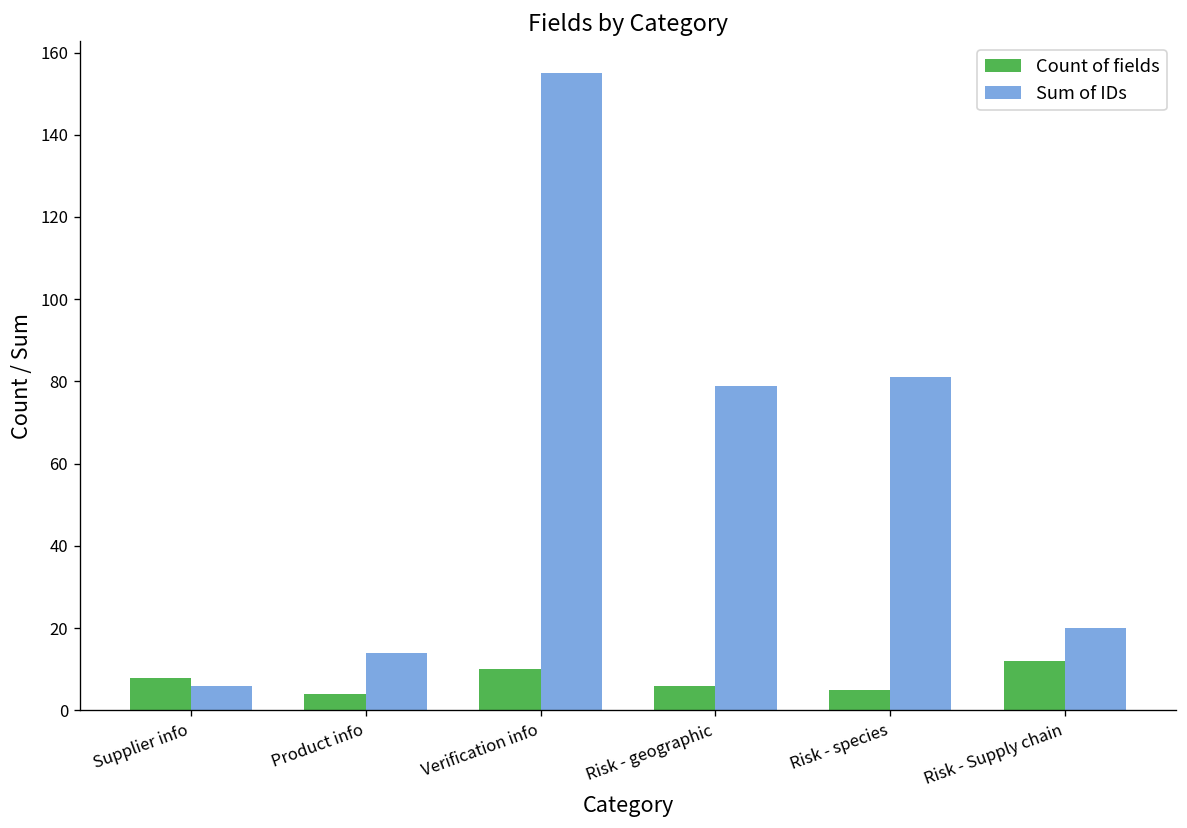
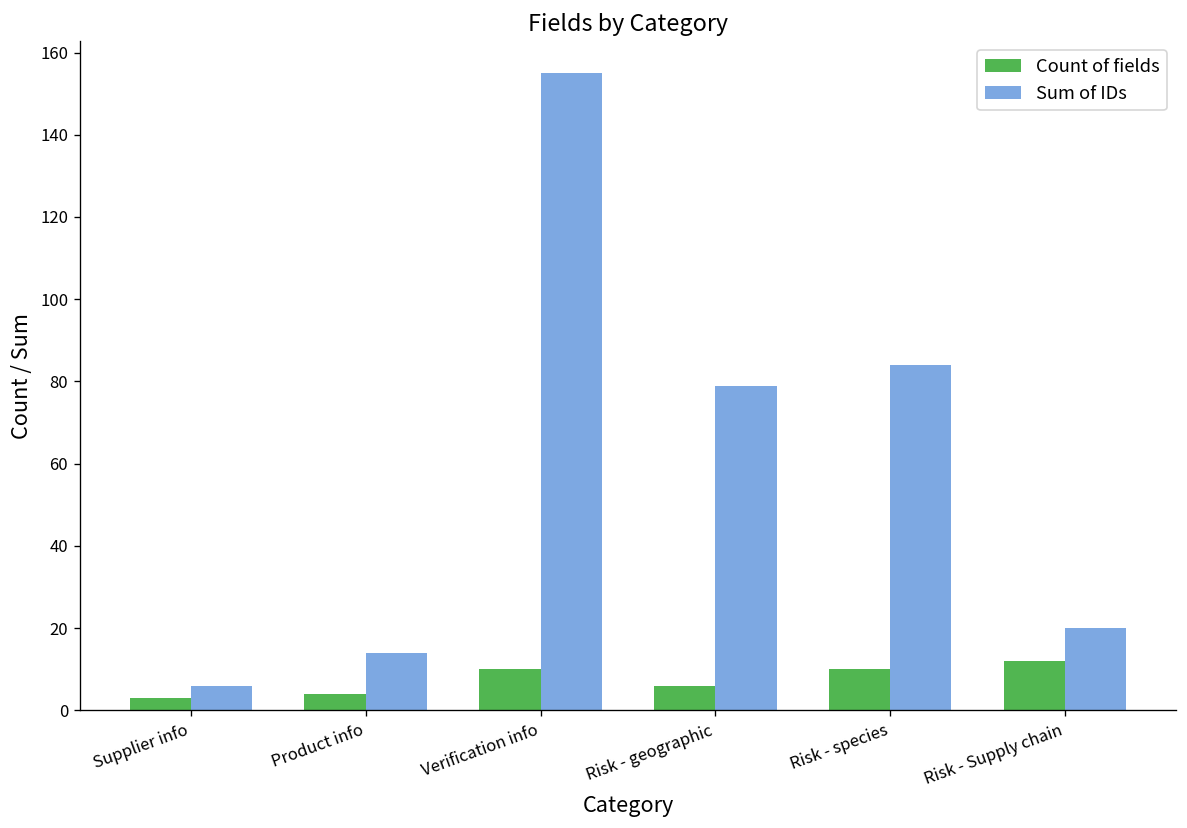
Count of fields, Supplier info: 8 -> 3
Count of fields, Risk - species: 5 -> 10
Sum of IDs, Risk - species: 81 -> 84
